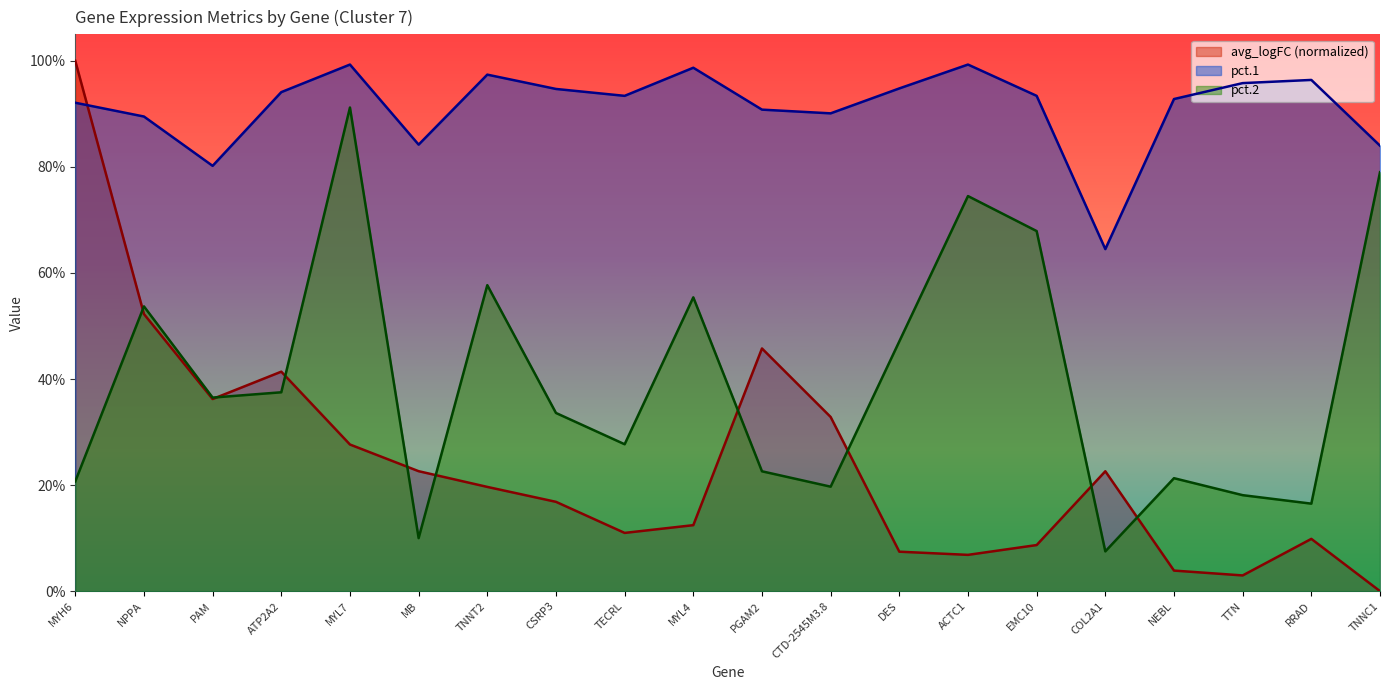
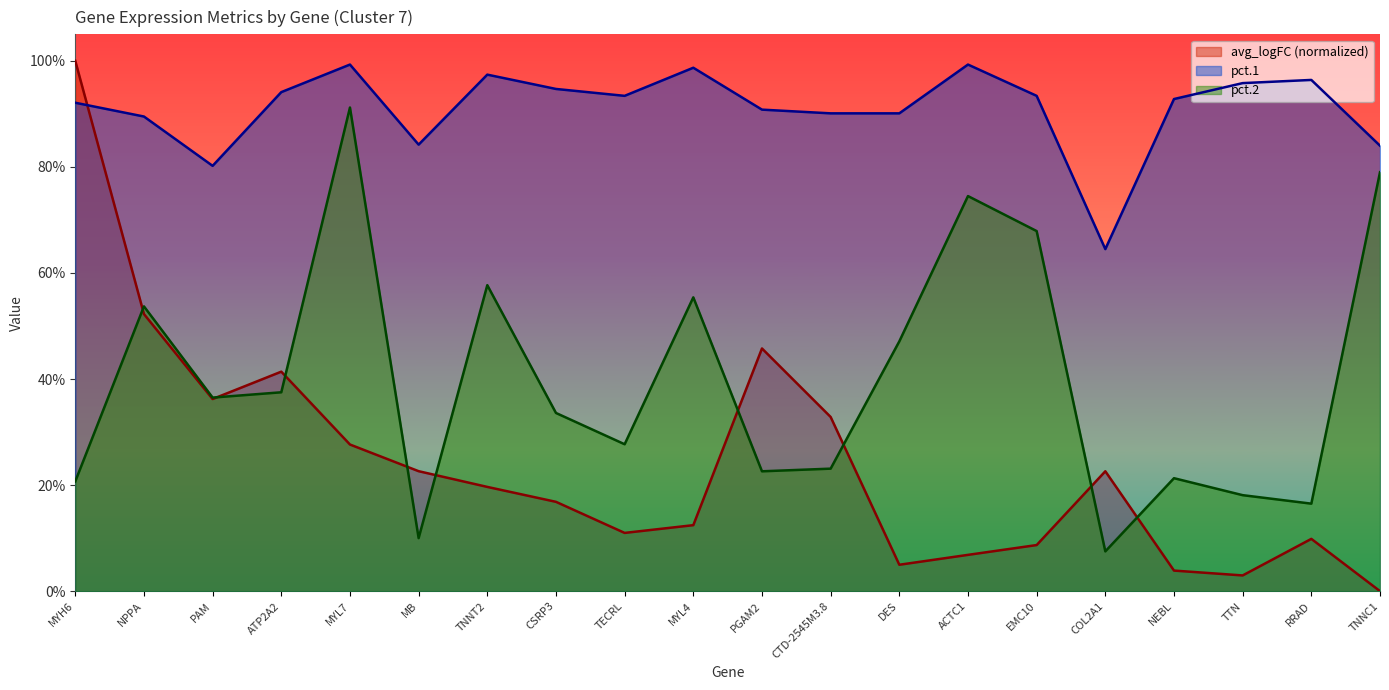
pct.2, CTD-2545M3.8: 20% -> 23%
avg_logFC (normalized), DES: 7% -> 5%
pct.1, DES: 95% -> 90%
